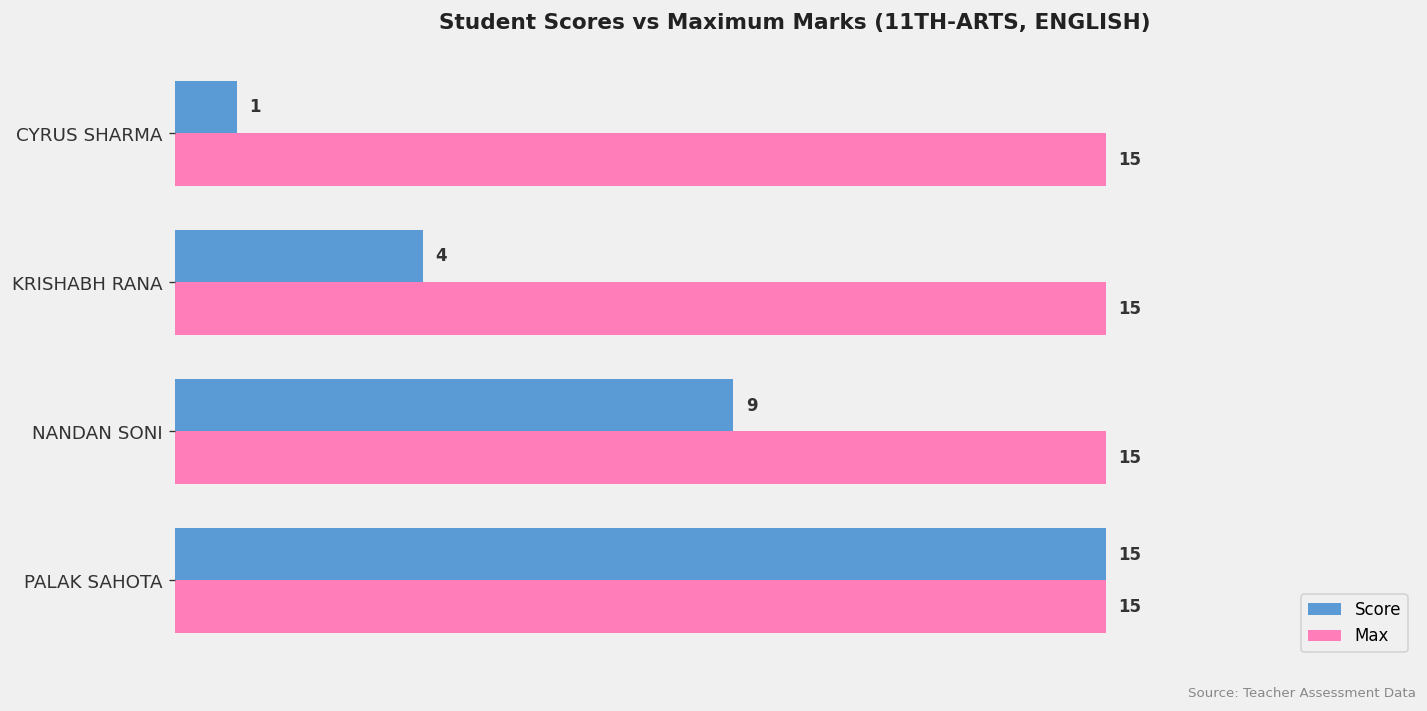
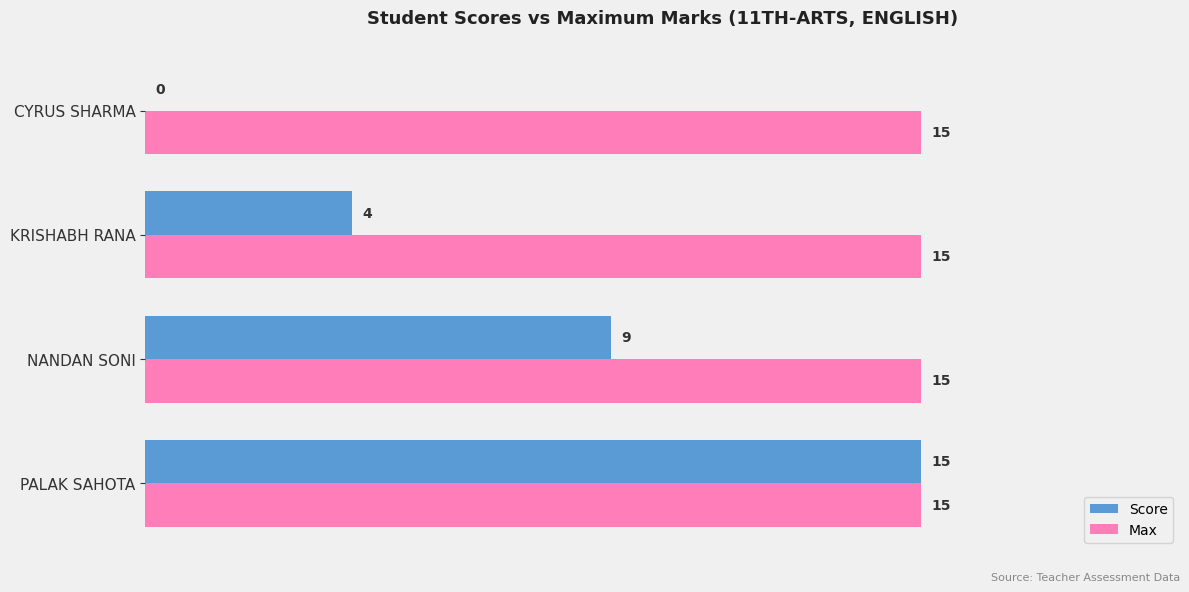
Score, CYRUS SHARMA: 1 -> 0
